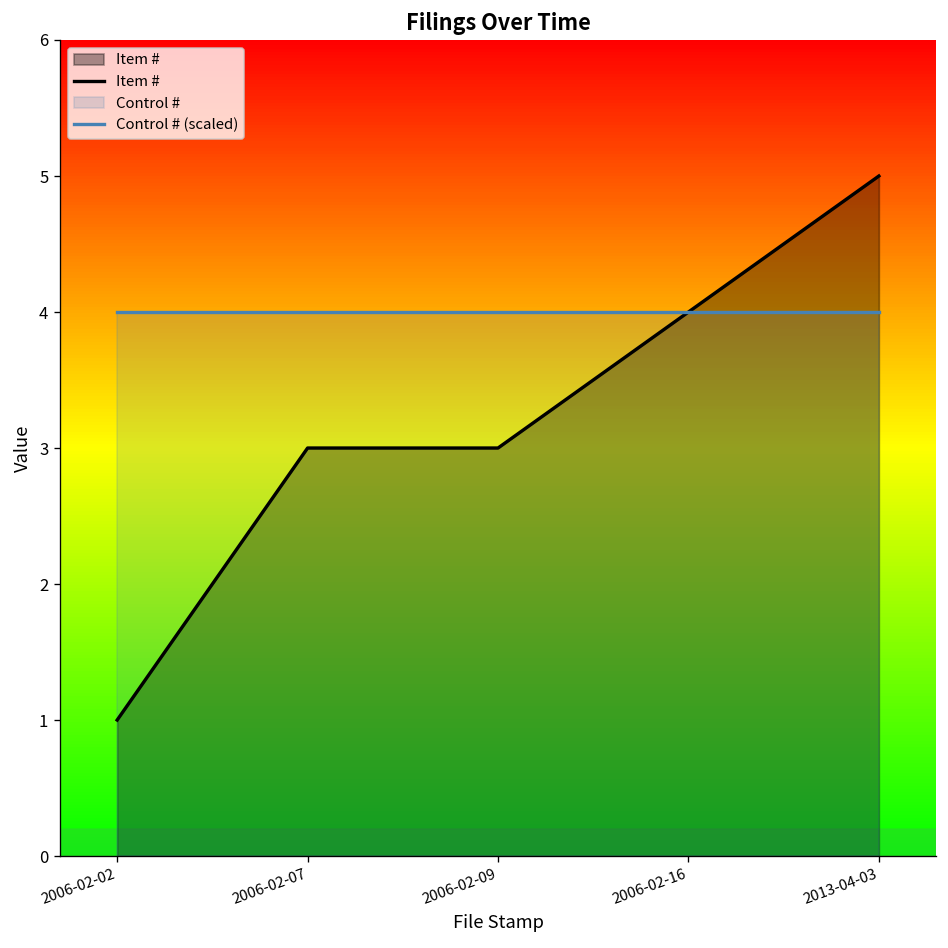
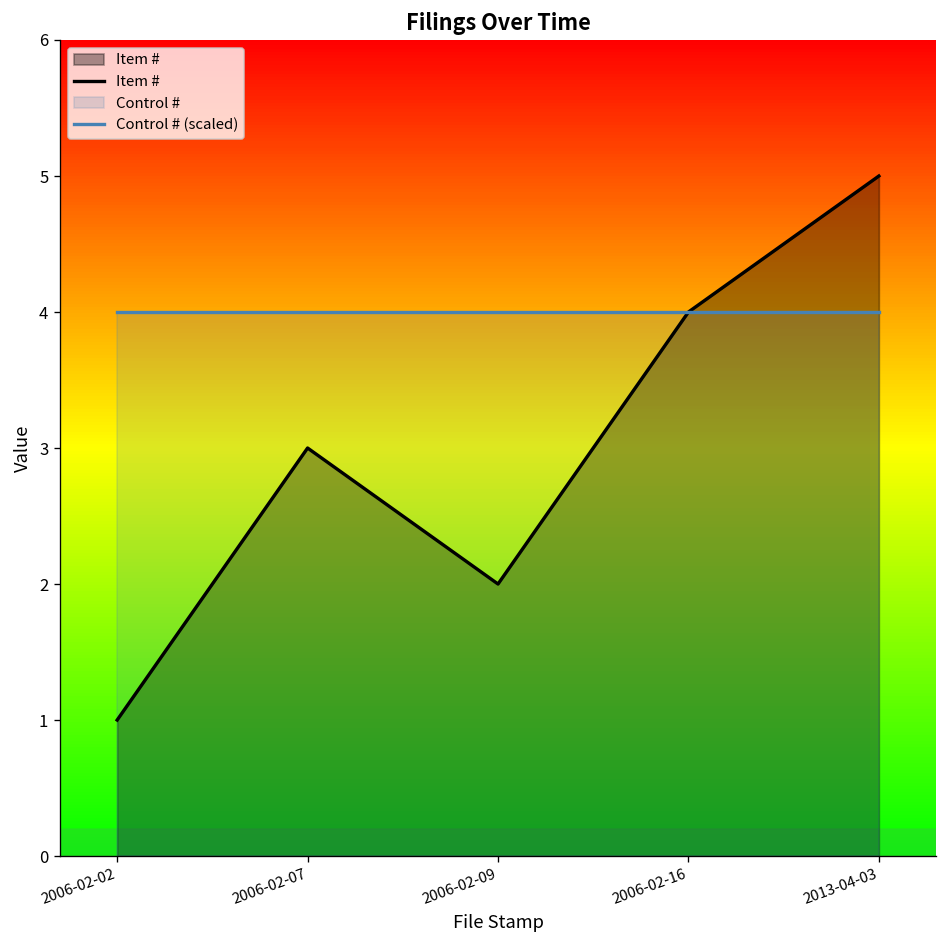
Item #, 2006-02-09: 3 -> 2
